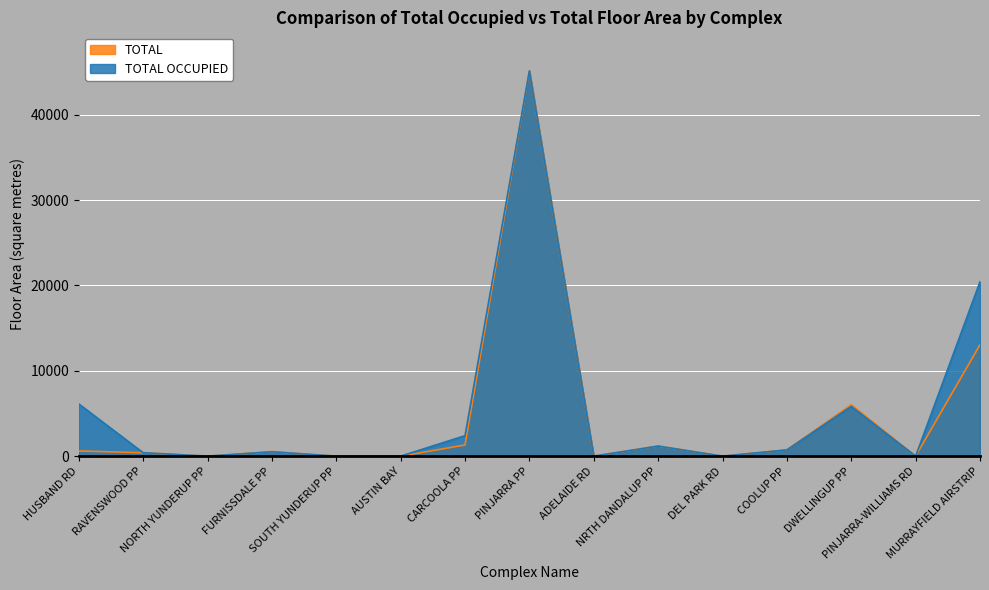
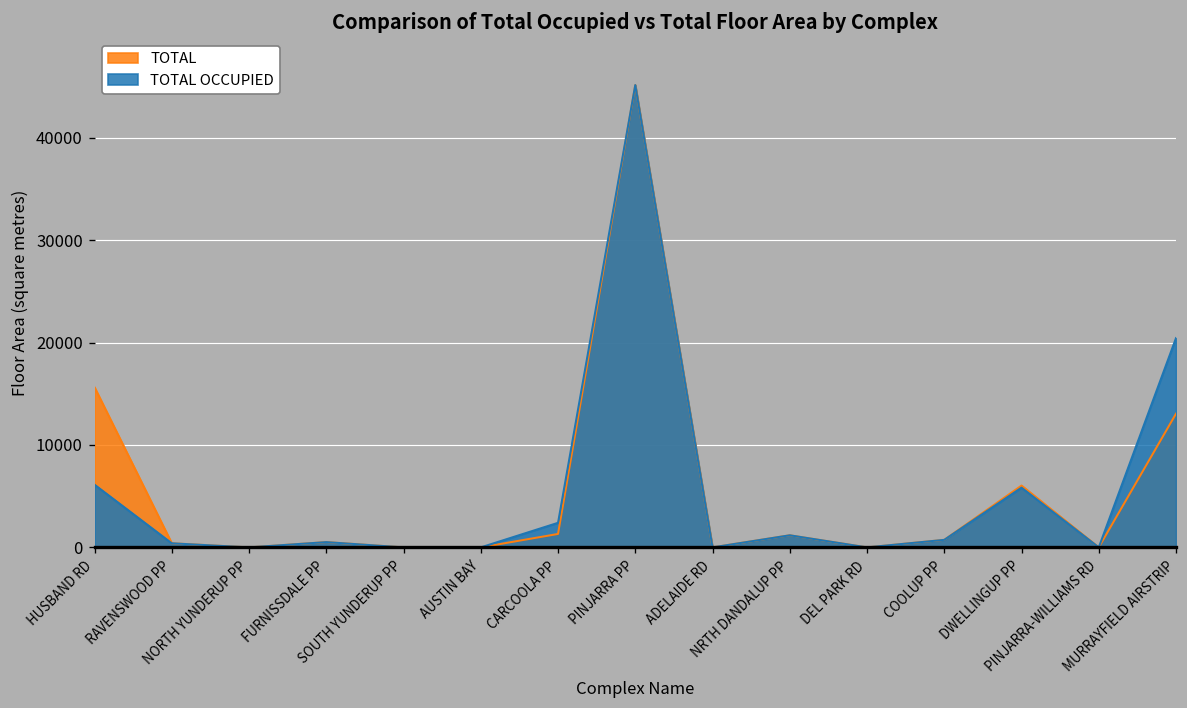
TOTAL, HUSBAND RD: 1000 -> 16000
